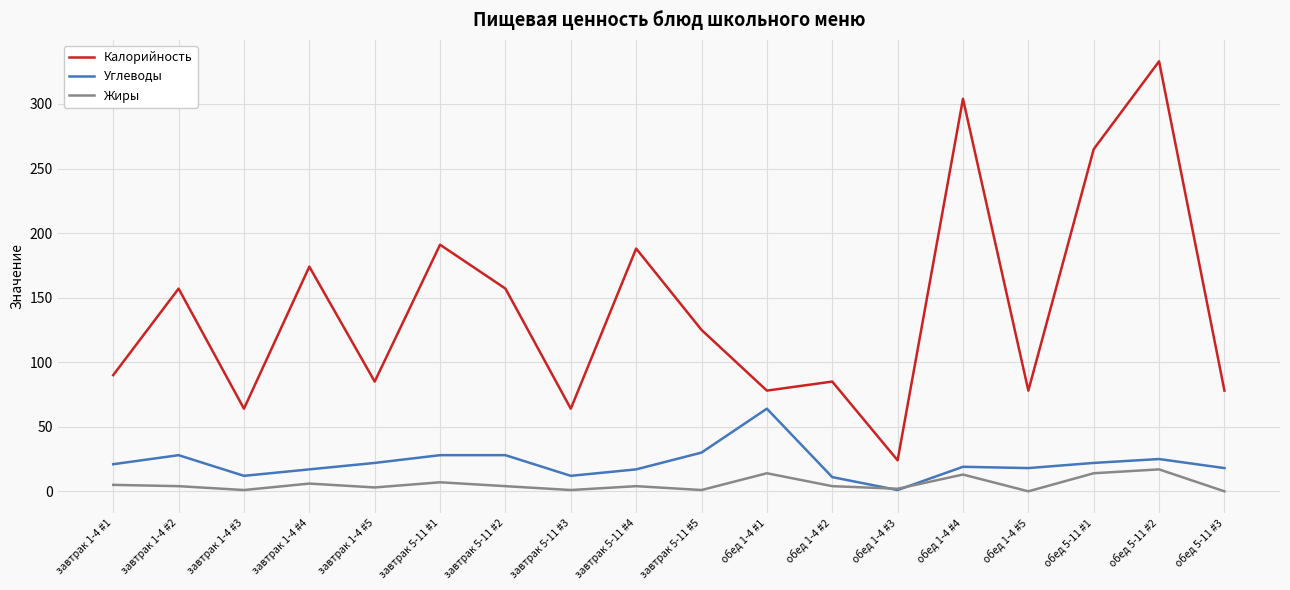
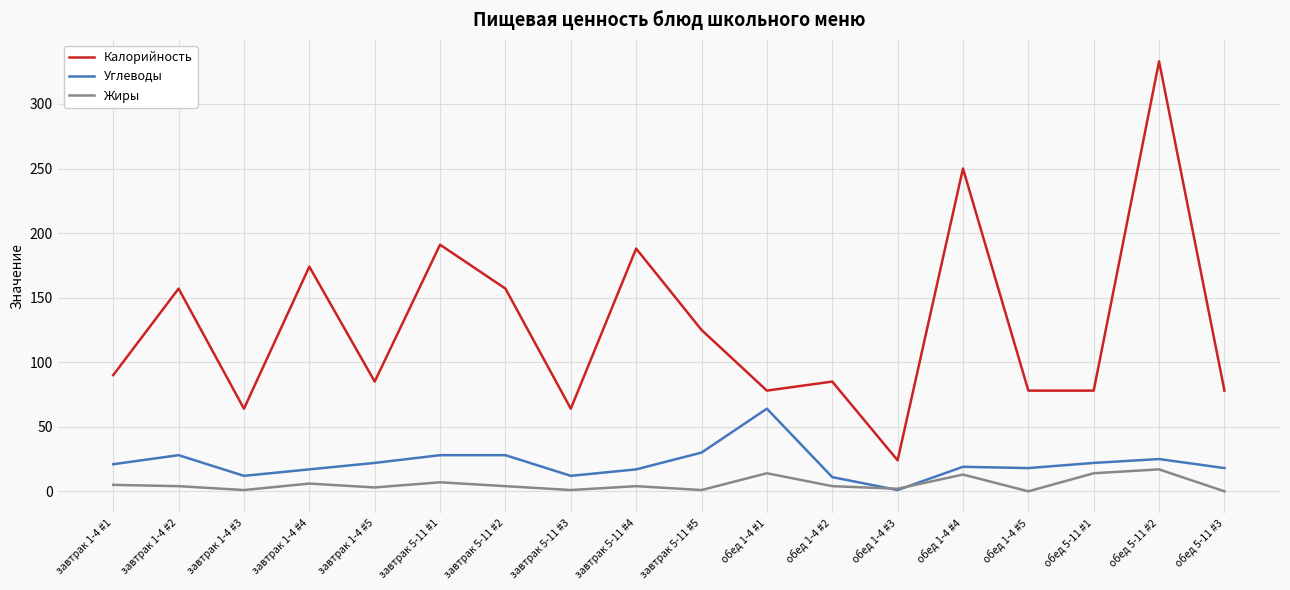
Калорийность, обед 1-4 #4: 304 -> 250
Калорийность, обед 5-11 #1: 265 -> 78
